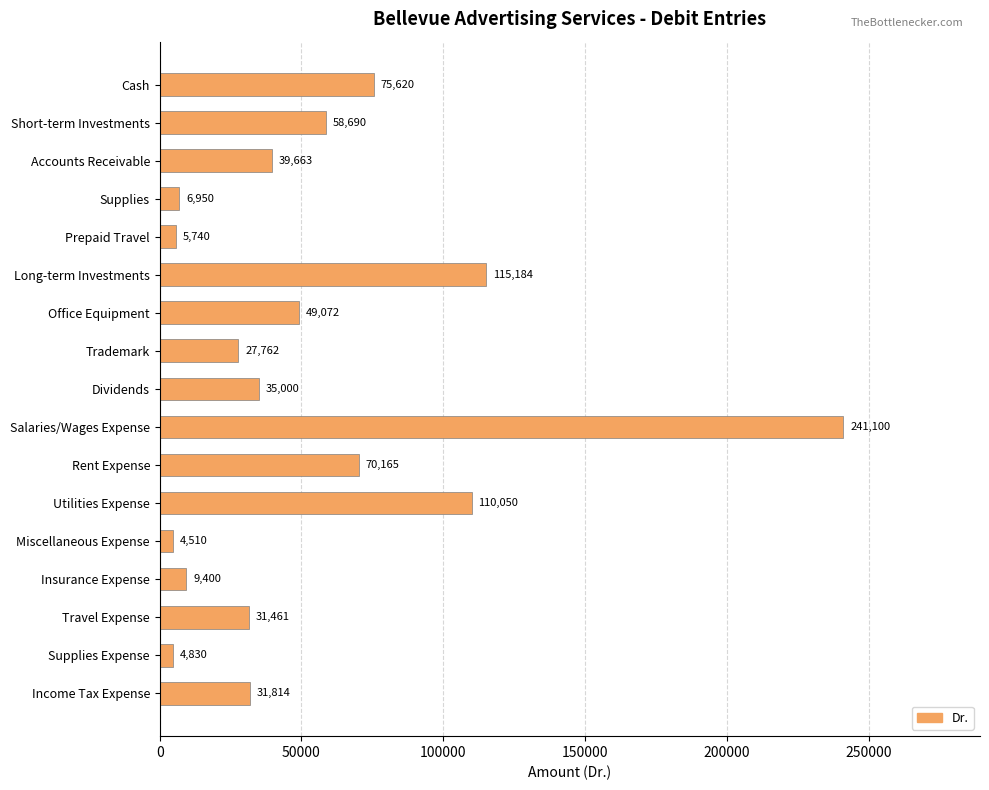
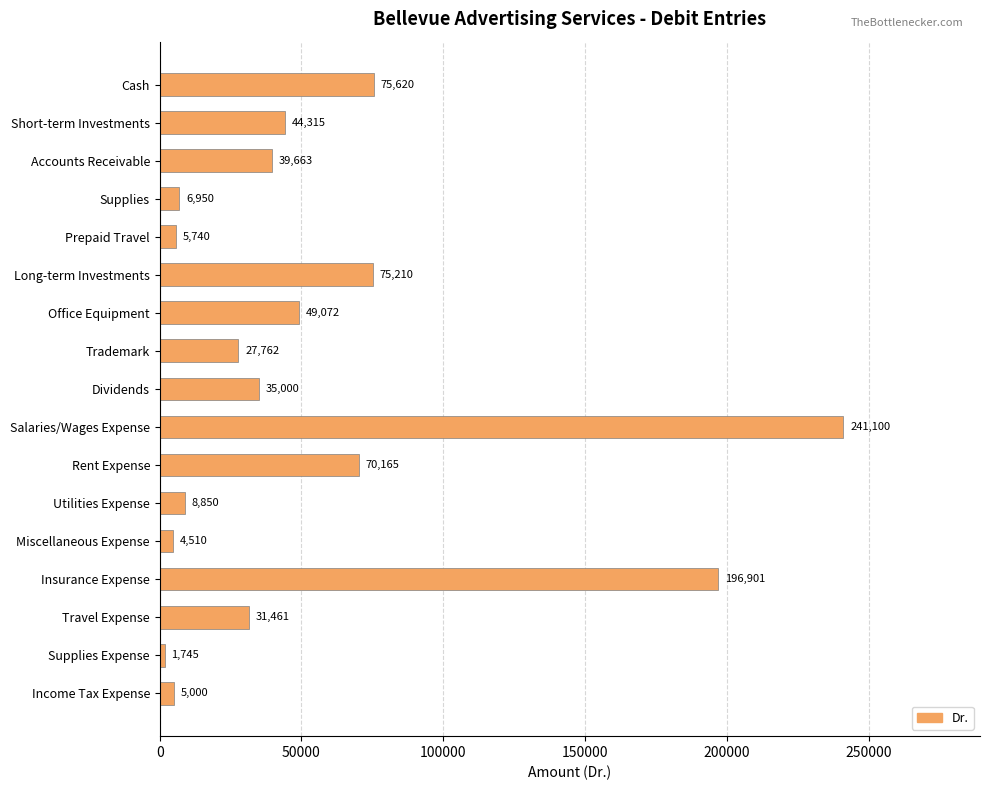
Short-term Investments: 58,690 -> 44,315
Long-term Investments: 115,184 -> 75,210
Utilities Expense: 110,050 -> 8,850
Insurance Expense: 9,400 -> 196,901
Supplies Expense: 4,830 -> 1,745
Income Tax Expense: 31,814 -> 5,000
